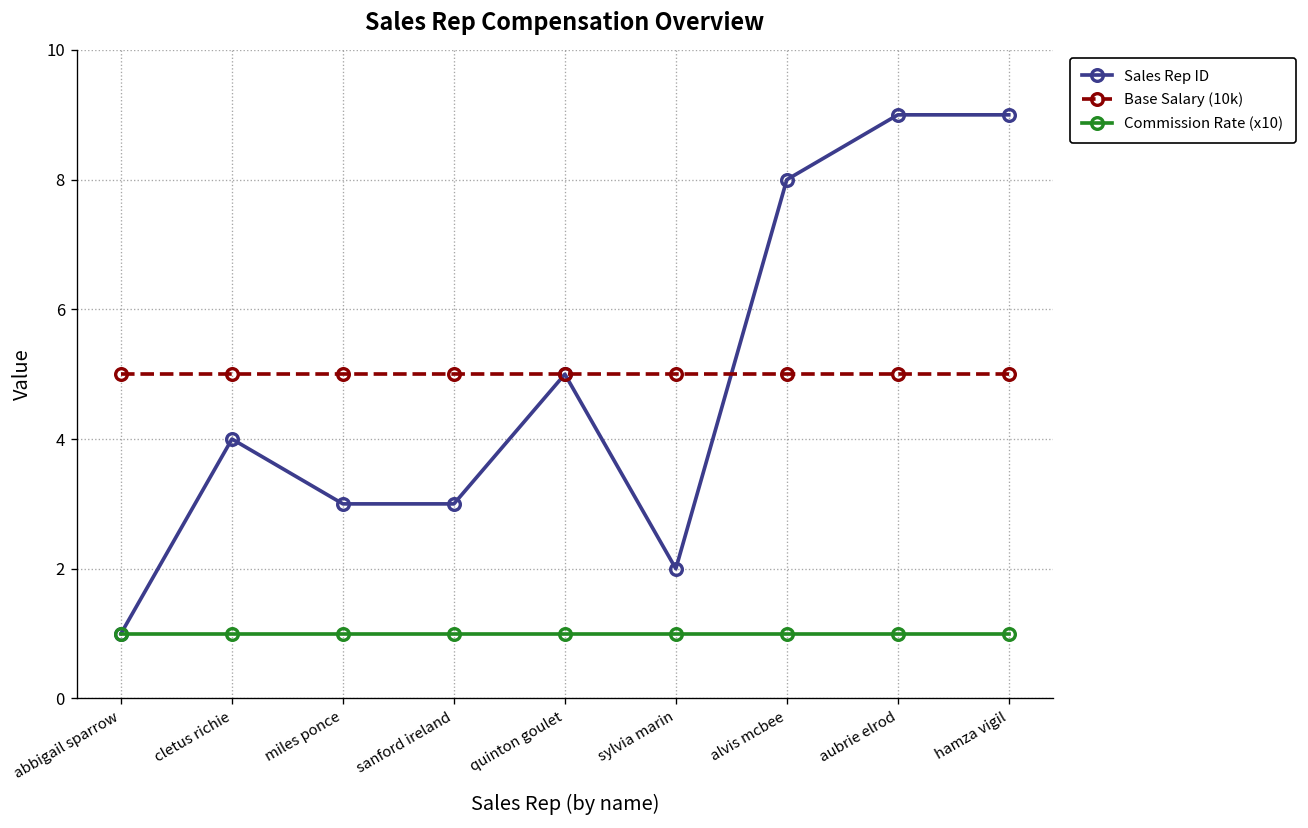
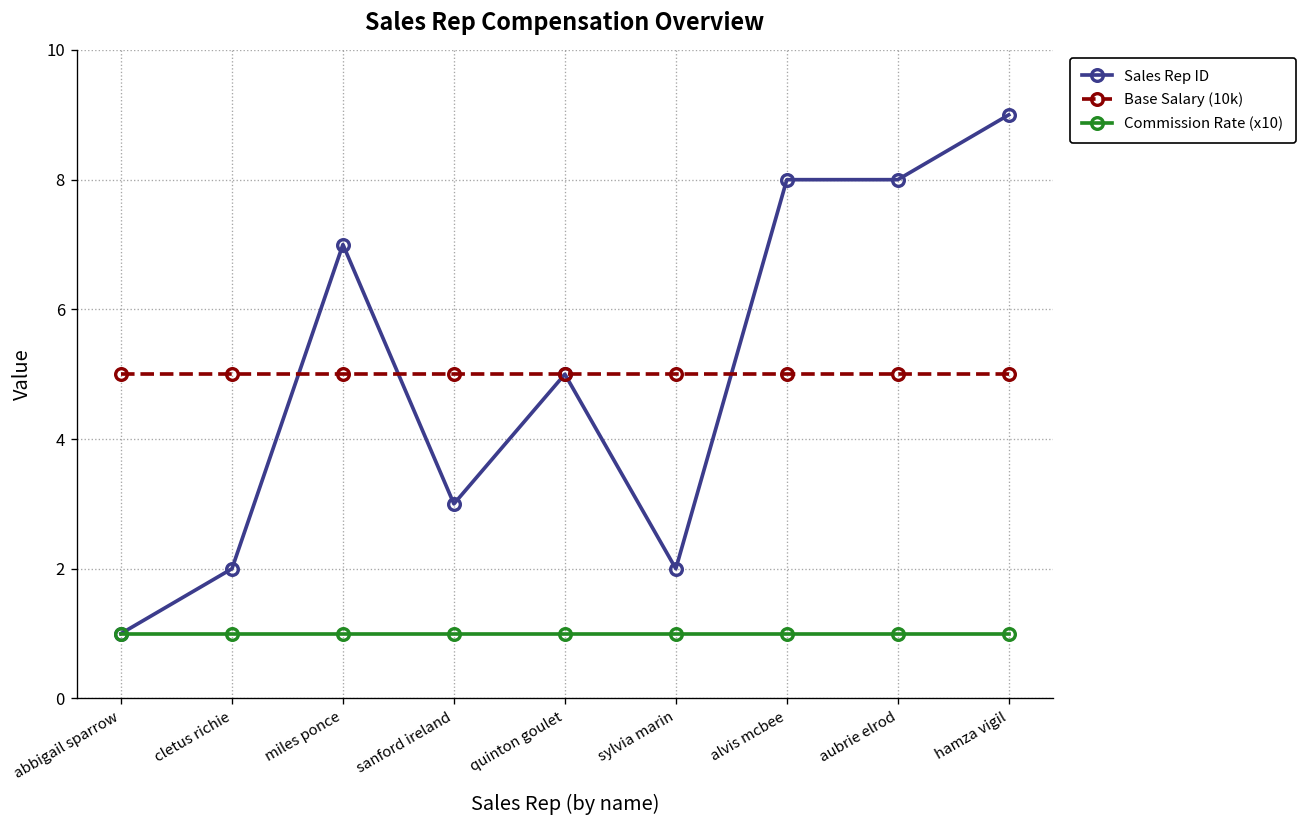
Sales Rep ID, cletus richie: 4 -> 2
Sales Rep ID, miles ponce: 3 -> 7
Sales Rep ID, aubrie elrod: 9 -> 8
